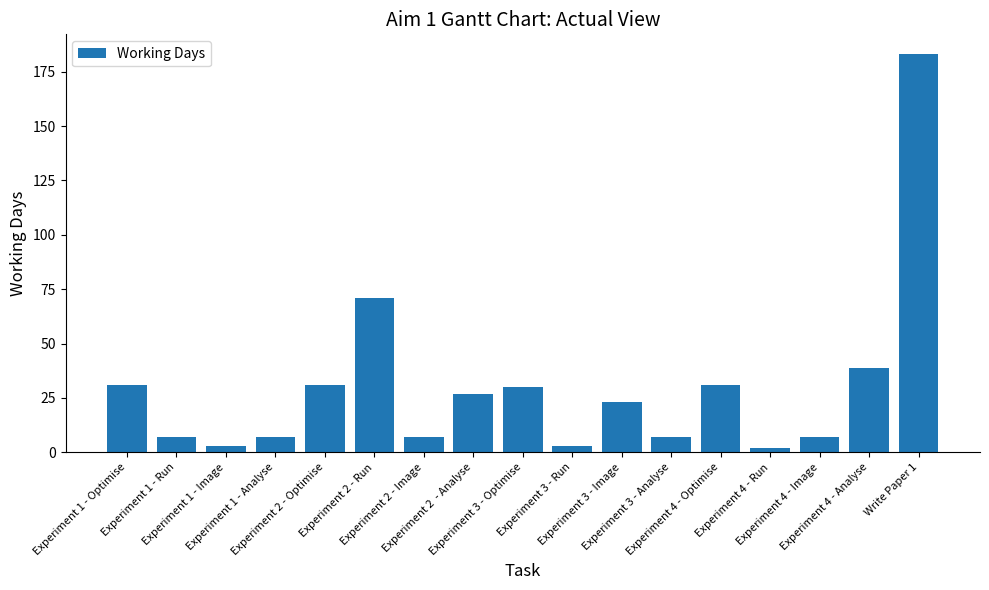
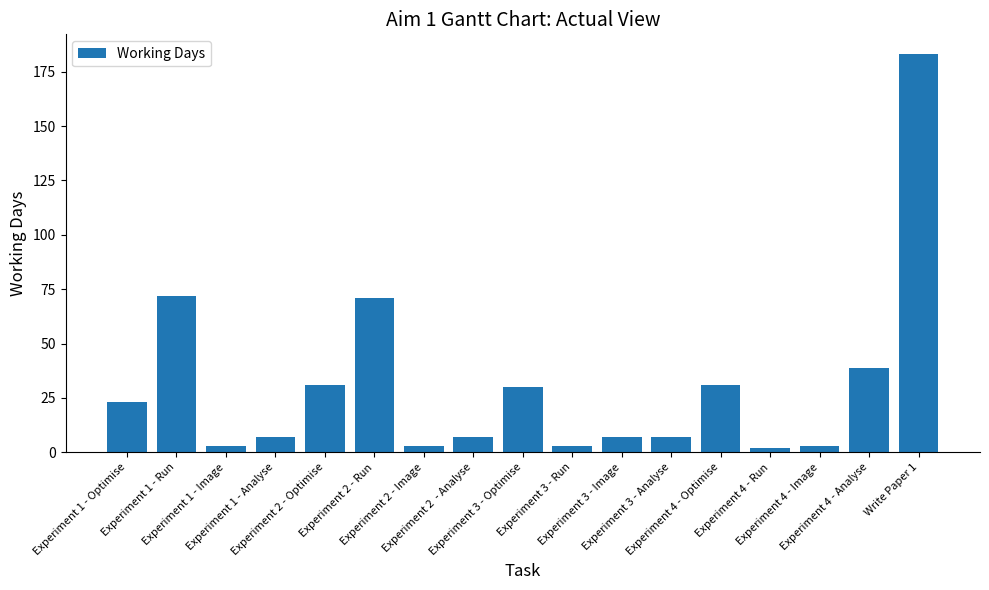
Experiment 1 - Optimise: 31 -> 23
Experiment 1 - Run: 7 -> 72
Experiment 2 - Image: 7 -> 3
Experiment 2 - Analyse: 27 -> 7
Experiment 3 - Image: 23 -> 7
Experiment 4 - Image: 7 -> 3
